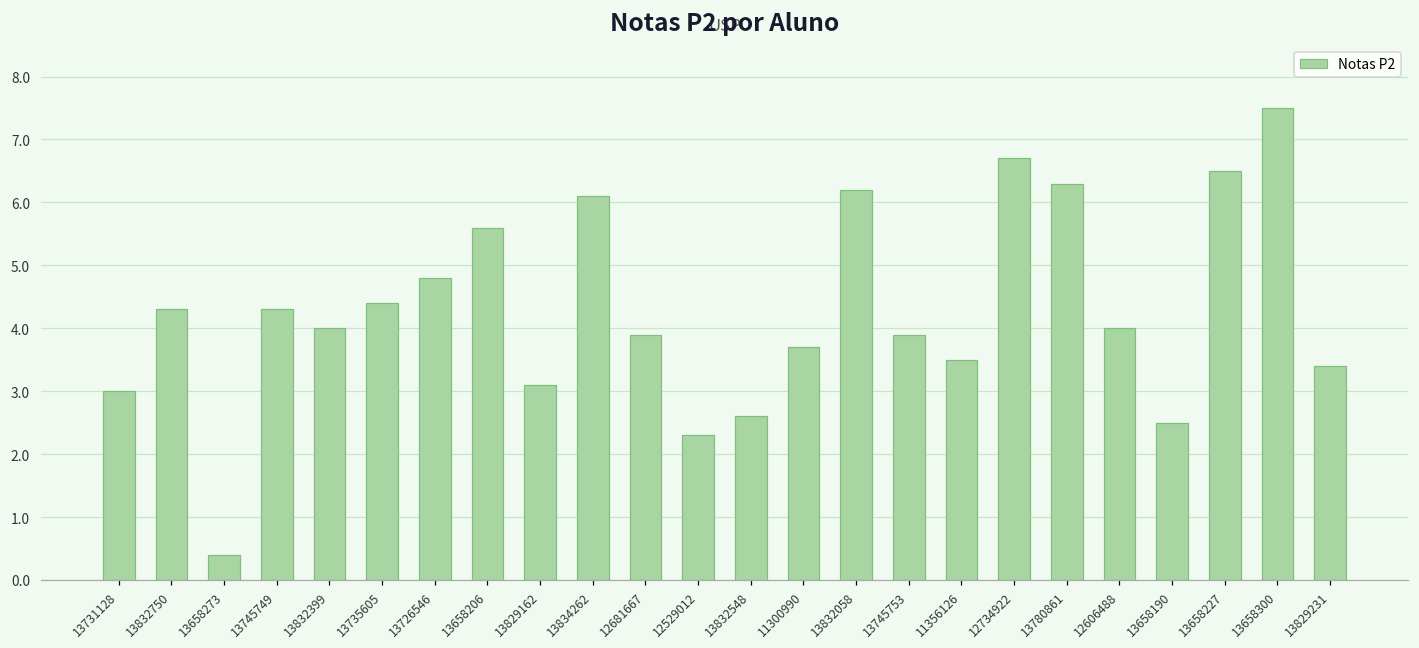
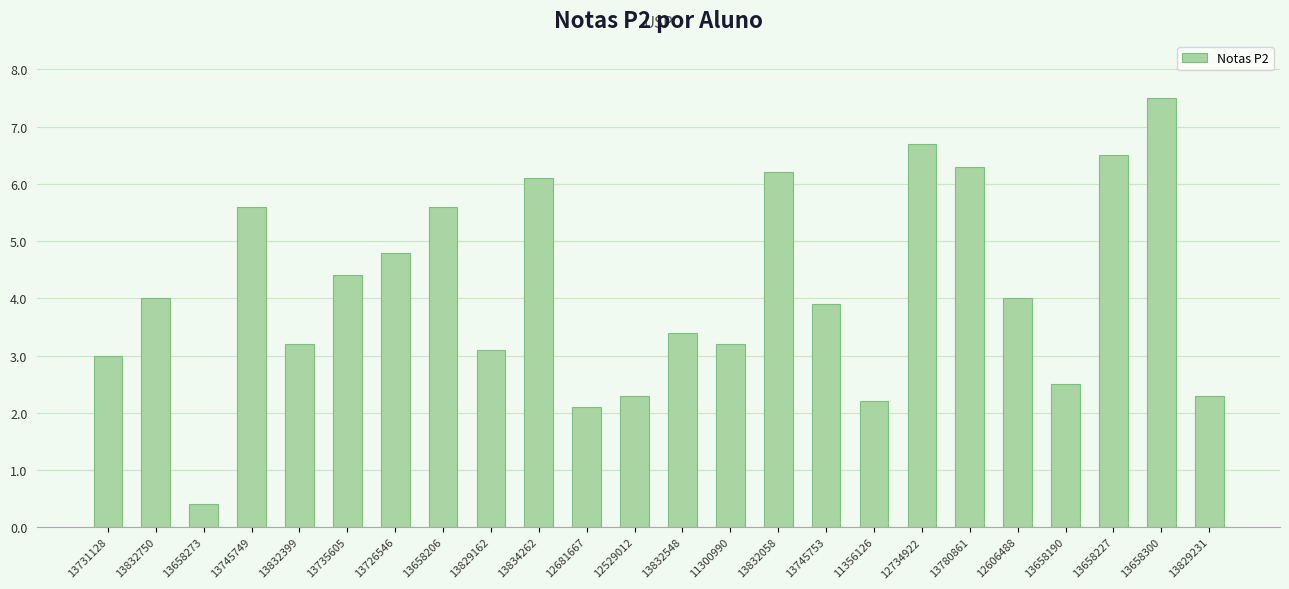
13832750: 4.3 -> 4.0
13745749: 4.3 -> 5.6
13832399: 4.0 -> 3.2
12681667: 3.9 -> 2.1
13832548: 2.6 -> 3.4
11300990: 3.7 -> 3.2
11356126: 3.5 -> 2.2
13829231: 3.4 -> 2.3
